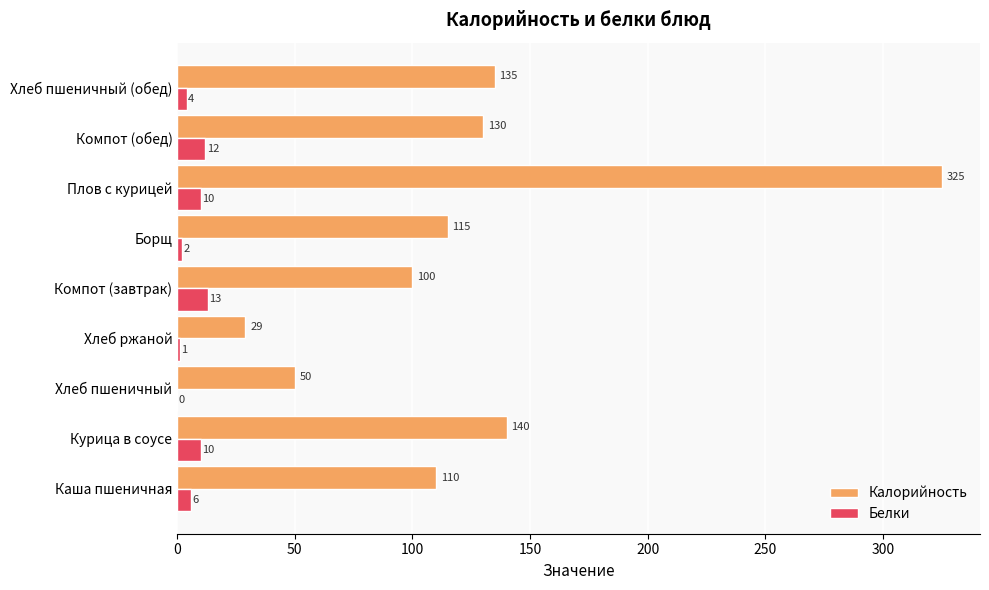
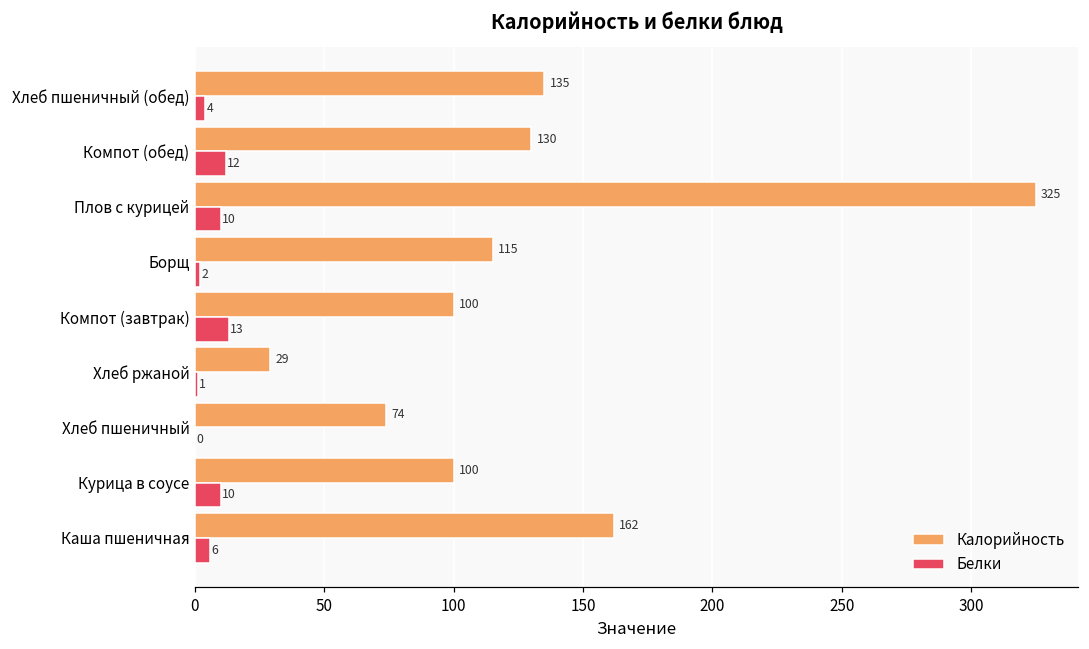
Калорийность, Хлеб пшеничный: 50 -> 74
Калорийность, Курица в соусе: 140 -> 100
Калорийность, Каша пшеничная: 110 -> 162
